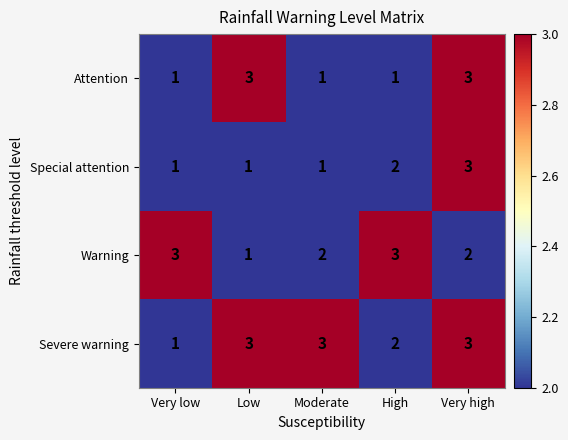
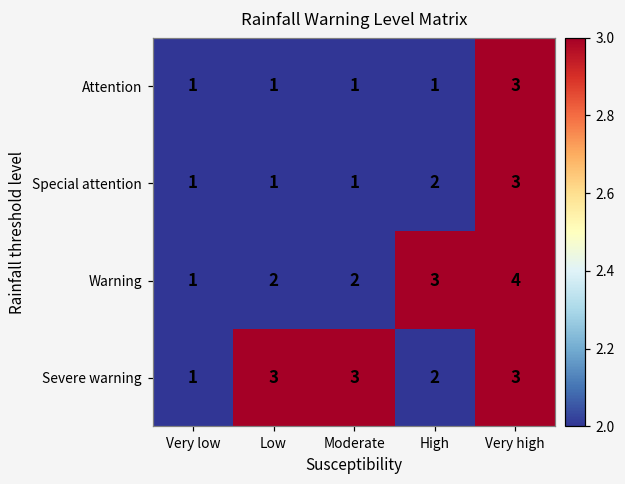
Attention, Low: 3 -> 1
Warning, Very low: 3 -> 1
Warning, Low: 1 -> 2
Warning, Very high: 2 -> 4
